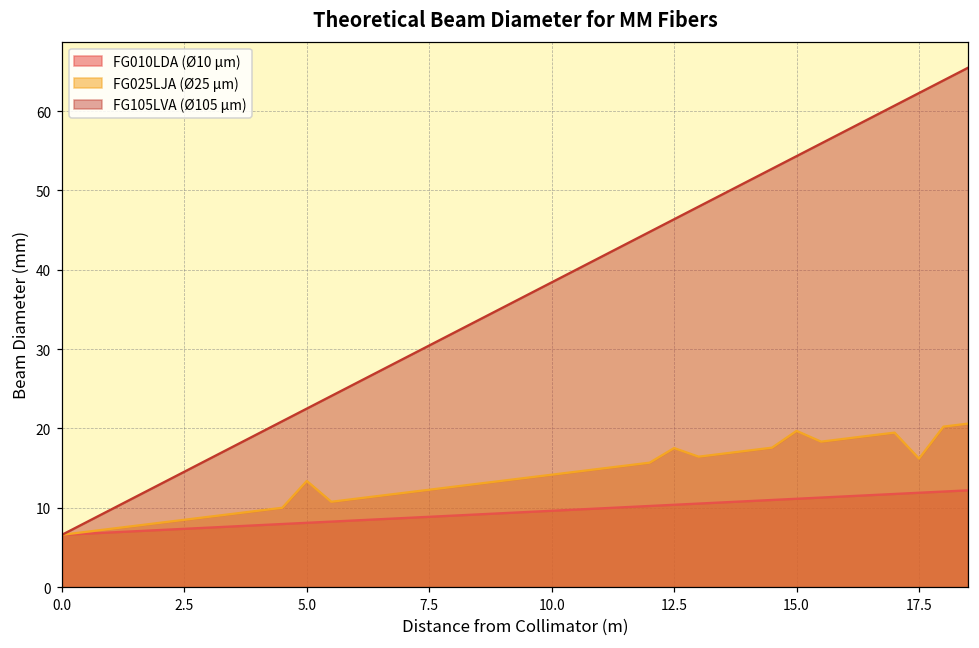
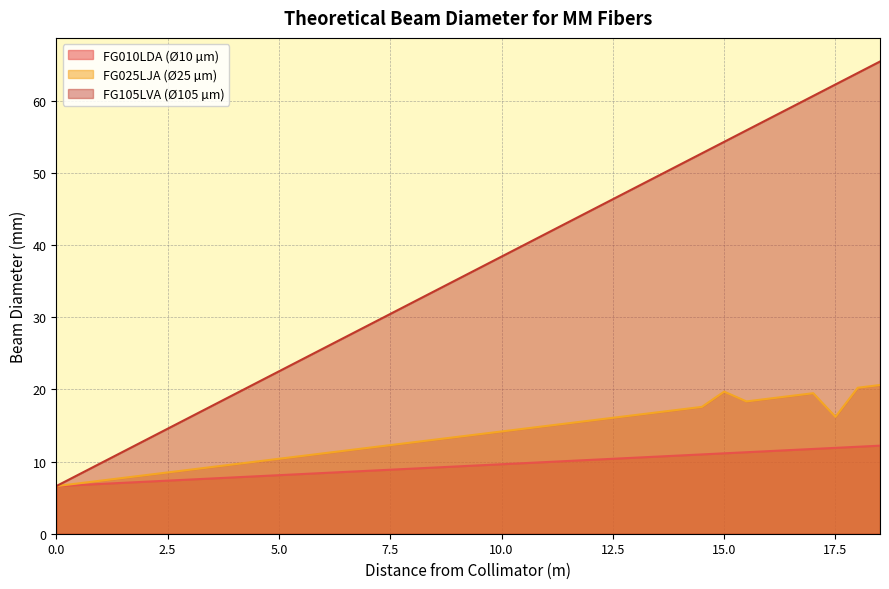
FG025LJA (Ø25 µm), 5.0: 13 -> 10
FG025LJA (Ø25 µm), 12.5: 18 -> 16
